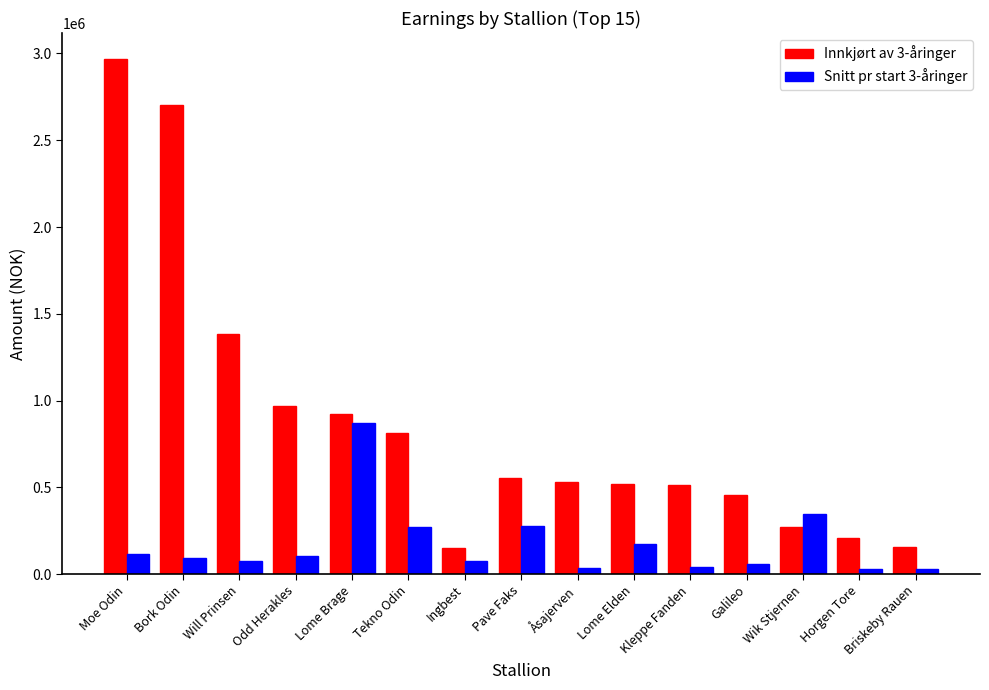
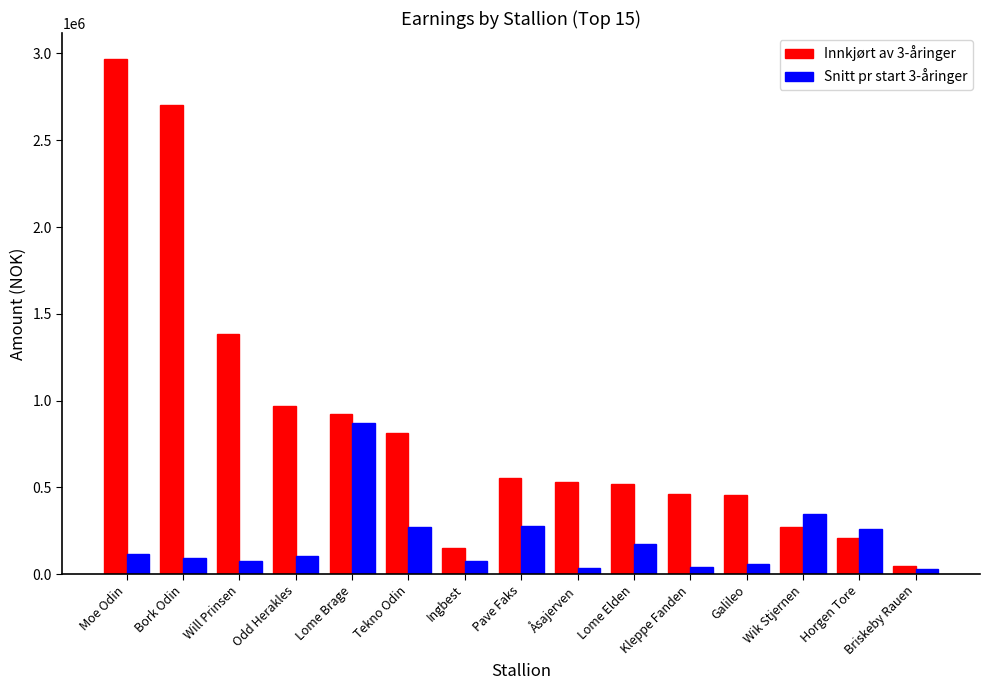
Innkjørt av 3-åringer, Kleppe Fanden: 510000 -> 460000
Snitt pr start 3-åringer, Horgen Tore: 30000 -> 260000
Innkjørt av 3-åringer, Briskeby Rauen: 160000 -> 50000
